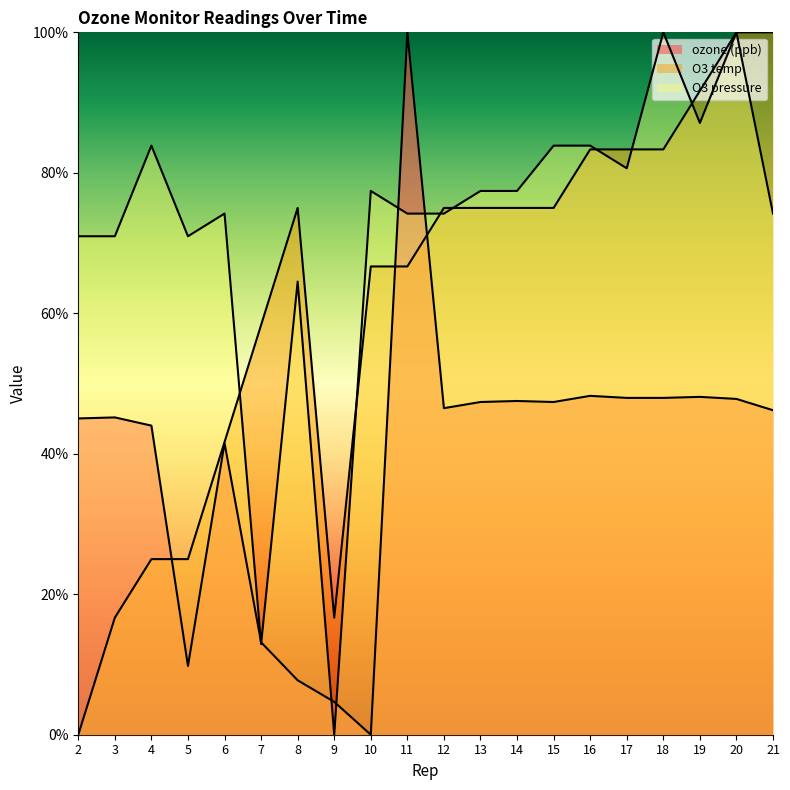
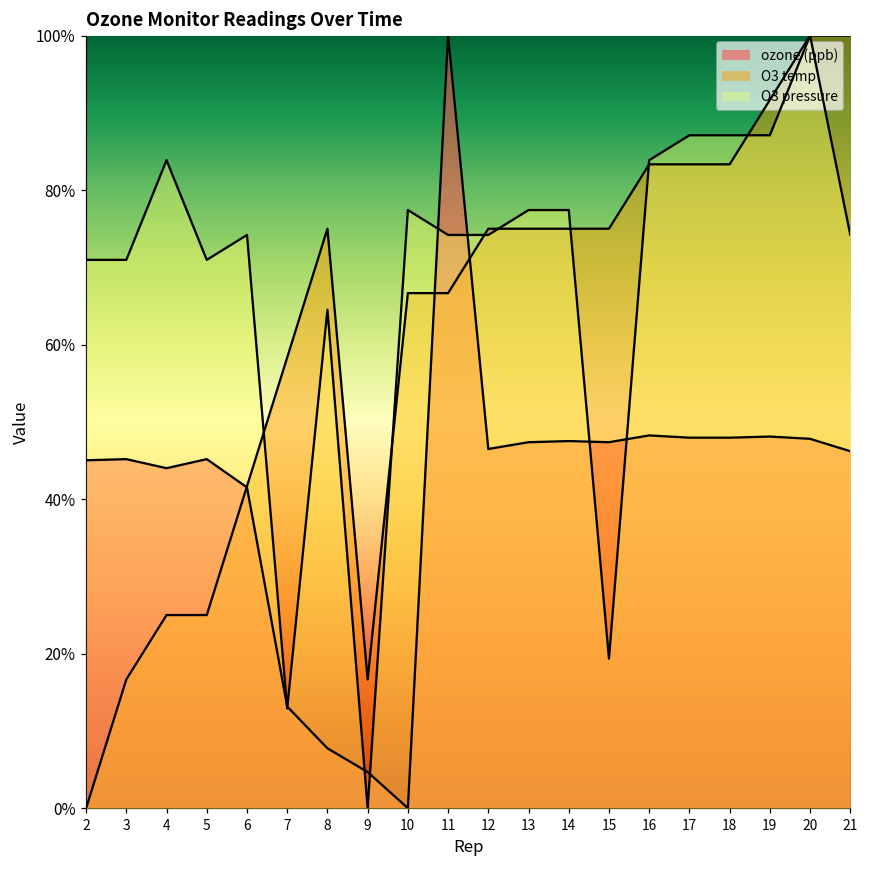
ozone (ppb), 5: 10% -> 45%
O3 pressure, 15: 84% -> 19%
O3 pressure, 17: 81% -> 87%
O3 pressure, 18: 100% -> 87%
